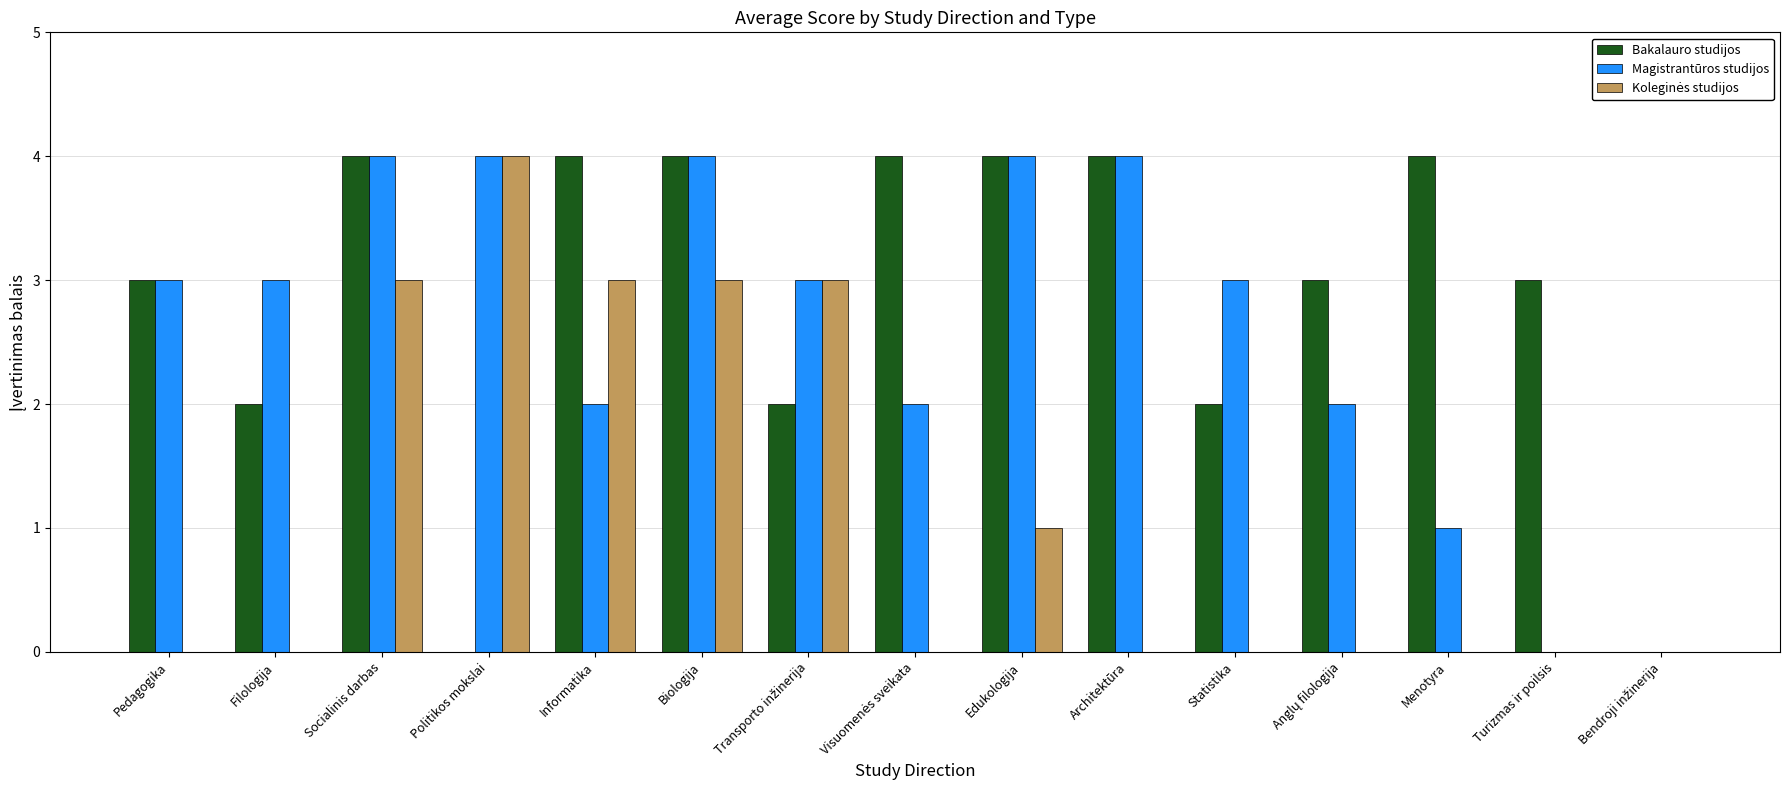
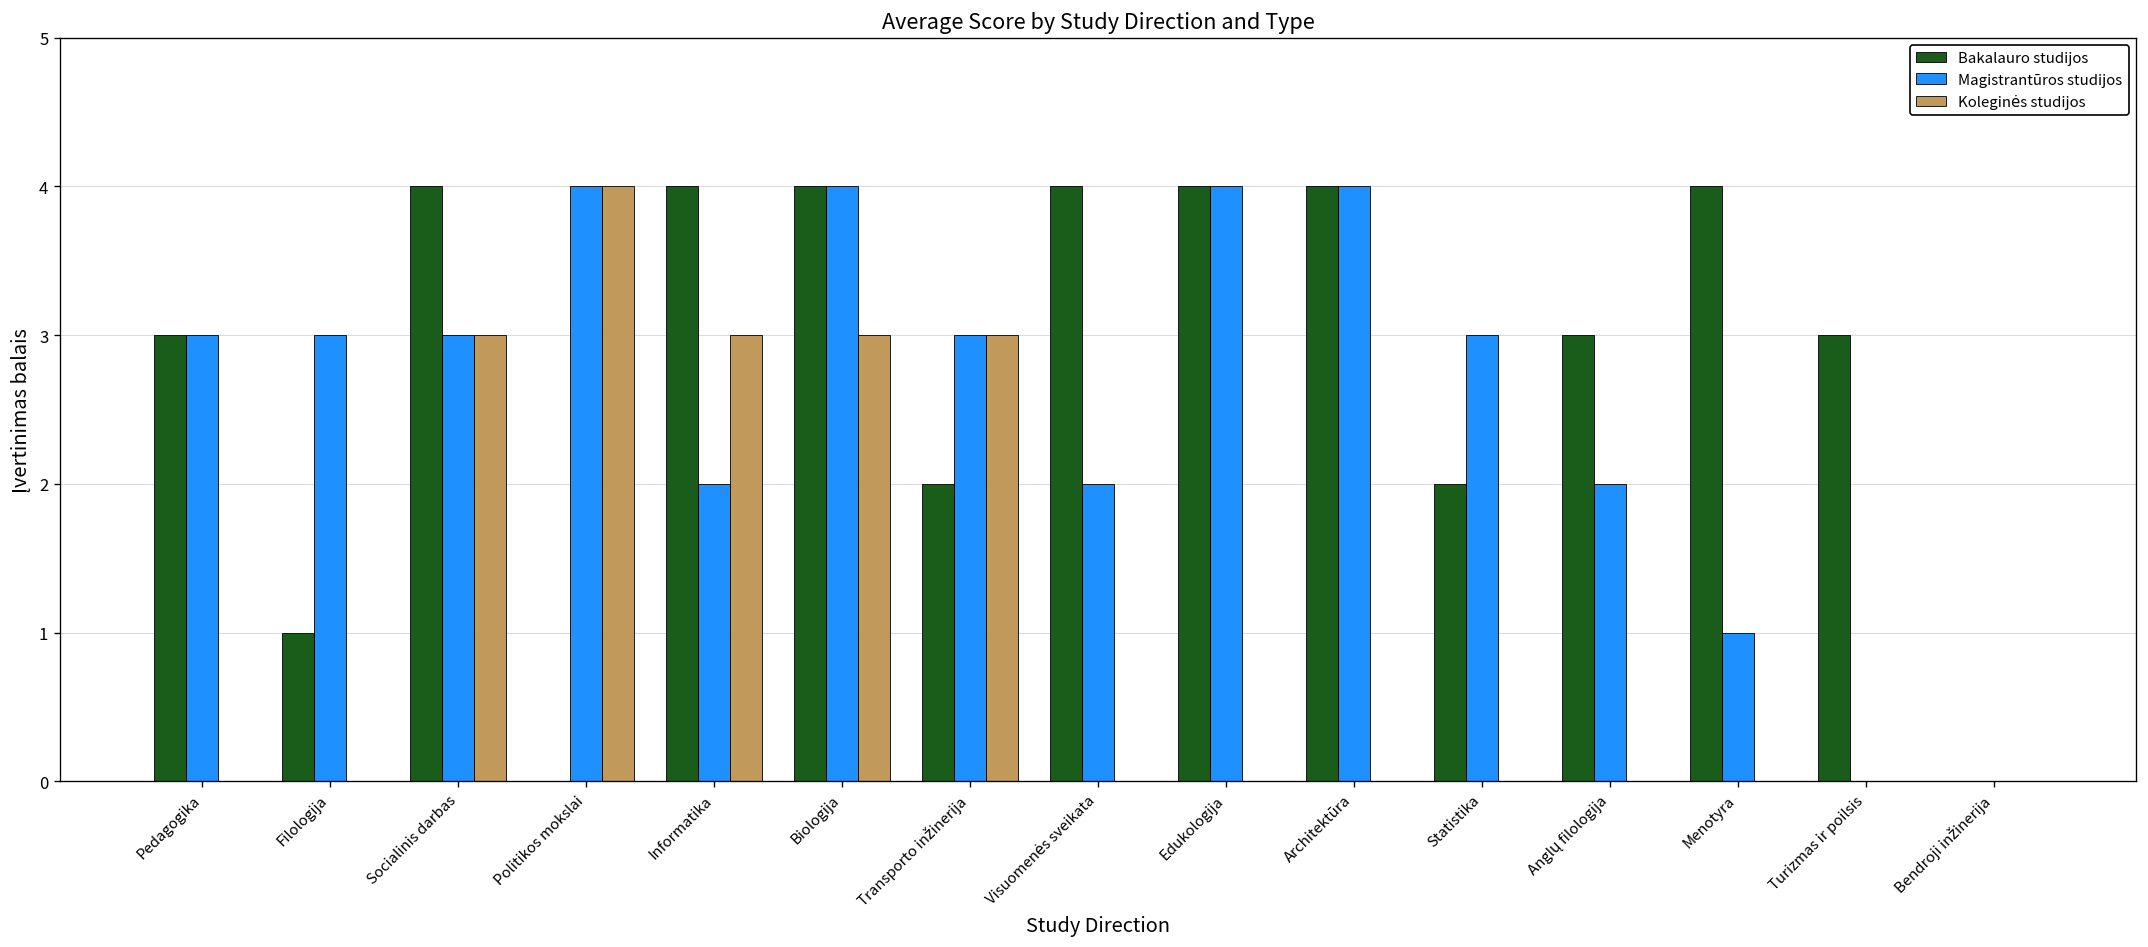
Bakalauro studijos, Filologija: 2 -> 1
Magistrantūros studijos, Socialinis darbas: 4 -> 3
Koleginės studijos, Edukologija: 1 -> 0
